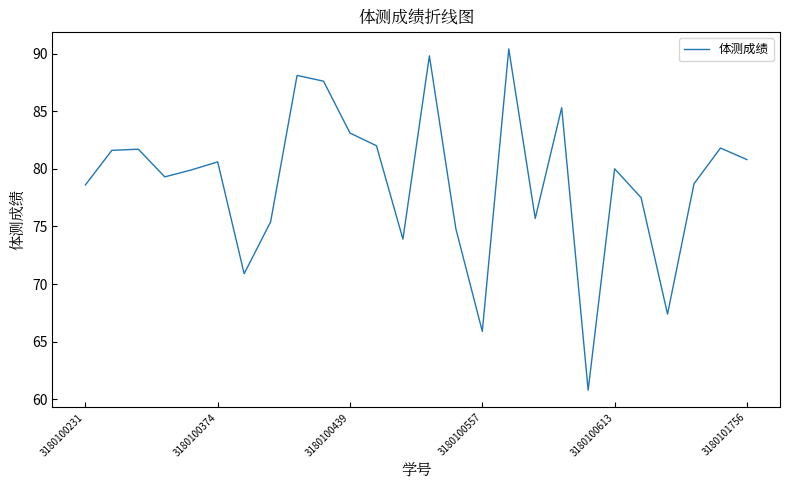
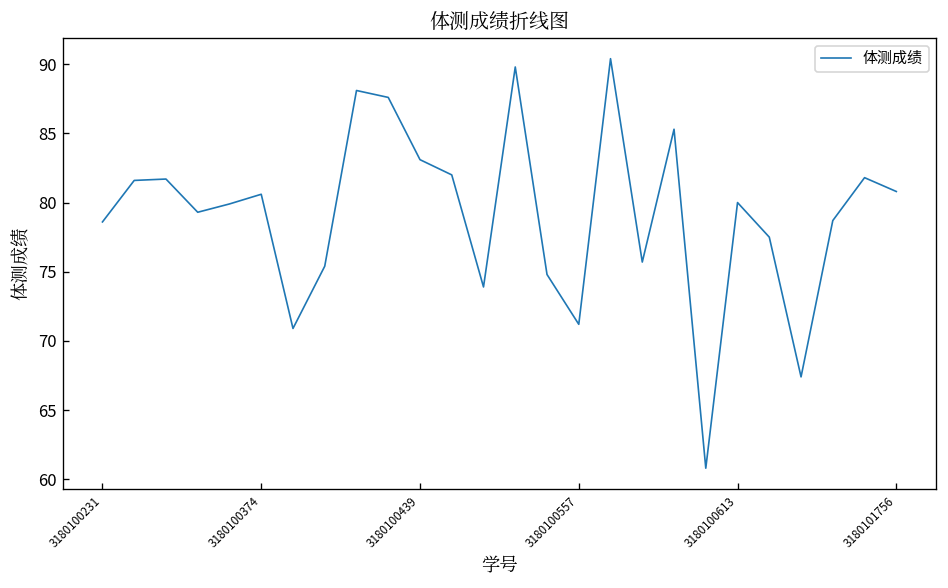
3180100557: 65.9 -> 71.2
